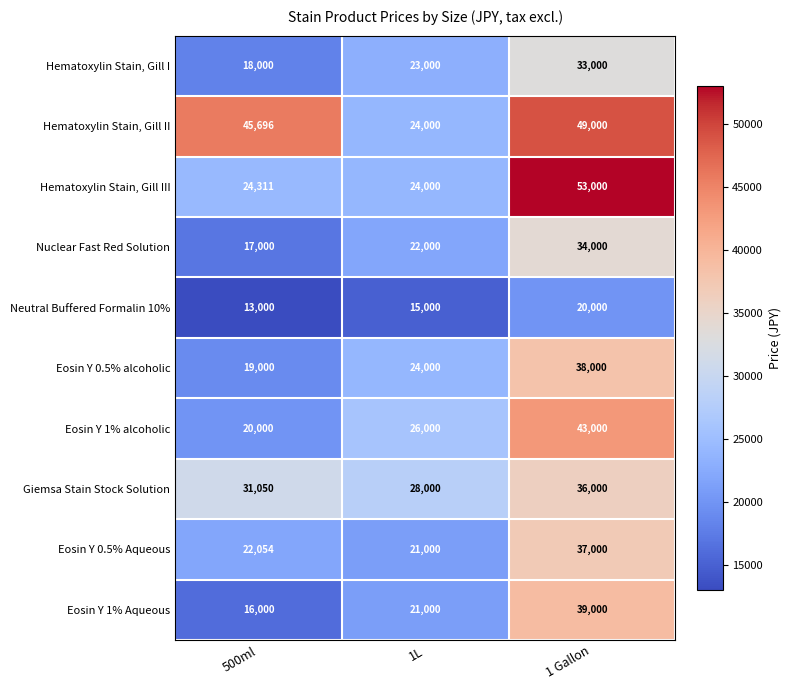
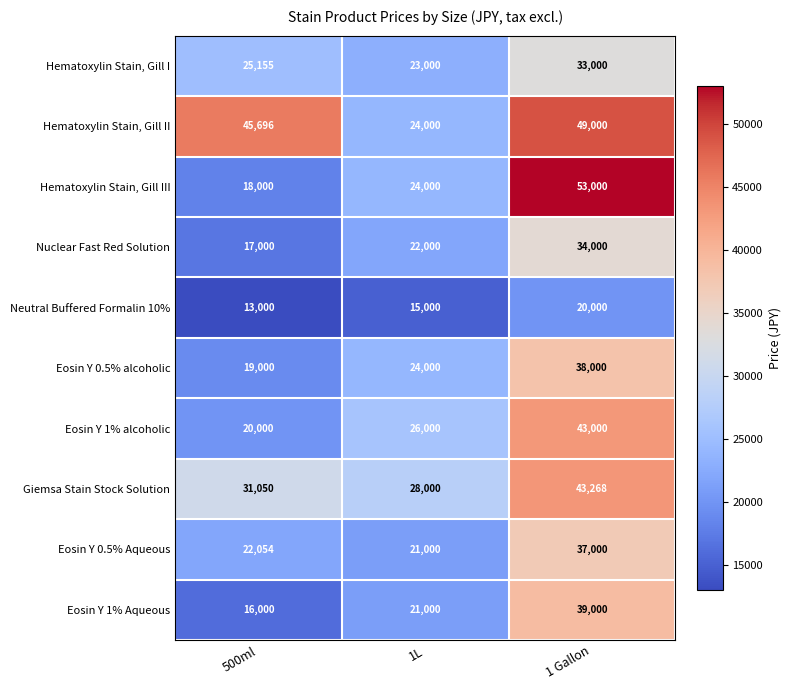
Hematoxylin Stain, Gill I, 500ml: 18,000 -> 25,155
Hematoxylin Stain, Gill III, 500ml: 24,311 -> 18,000
Giemsa Stain Stock Solution, 1 Gallon: 36,000 -> 43,268
